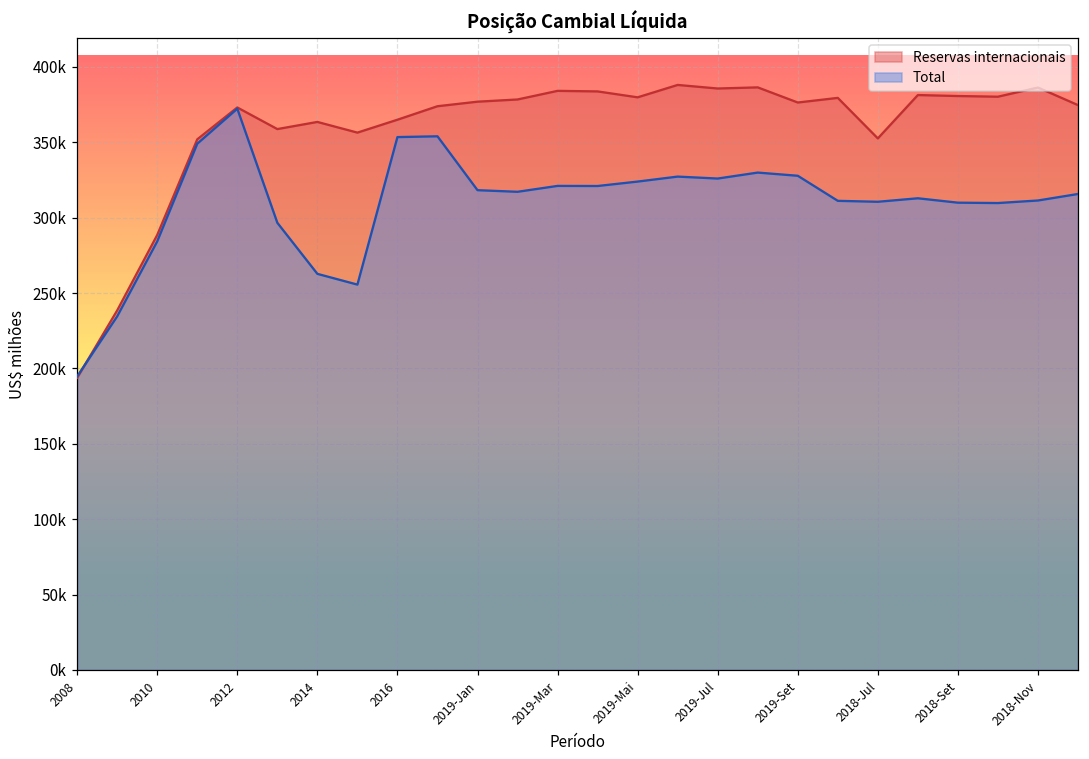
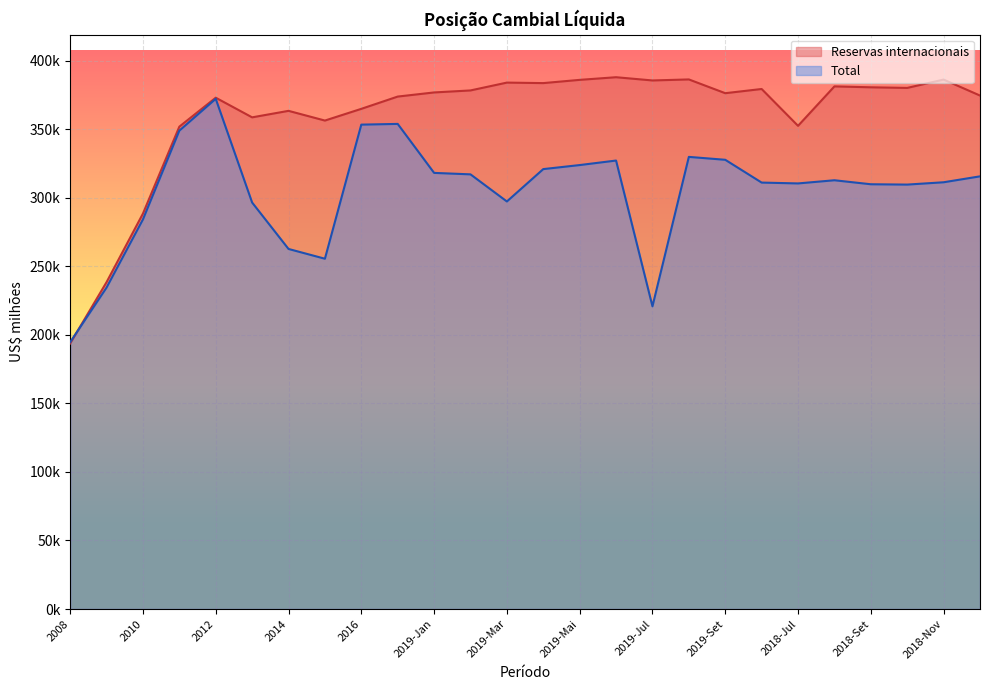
Total, 2019-Mar: 321000 -> 297000
Reservas internacionais, 2019-Mai: 380000 -> 386000
Total, 2019-Jul: 326000 -> 221000
